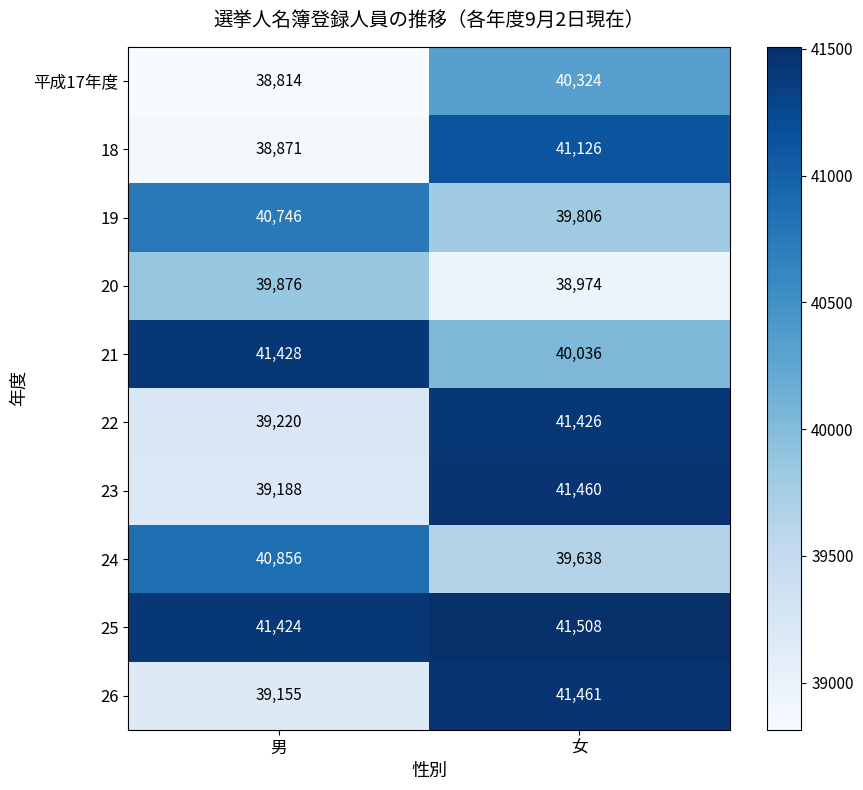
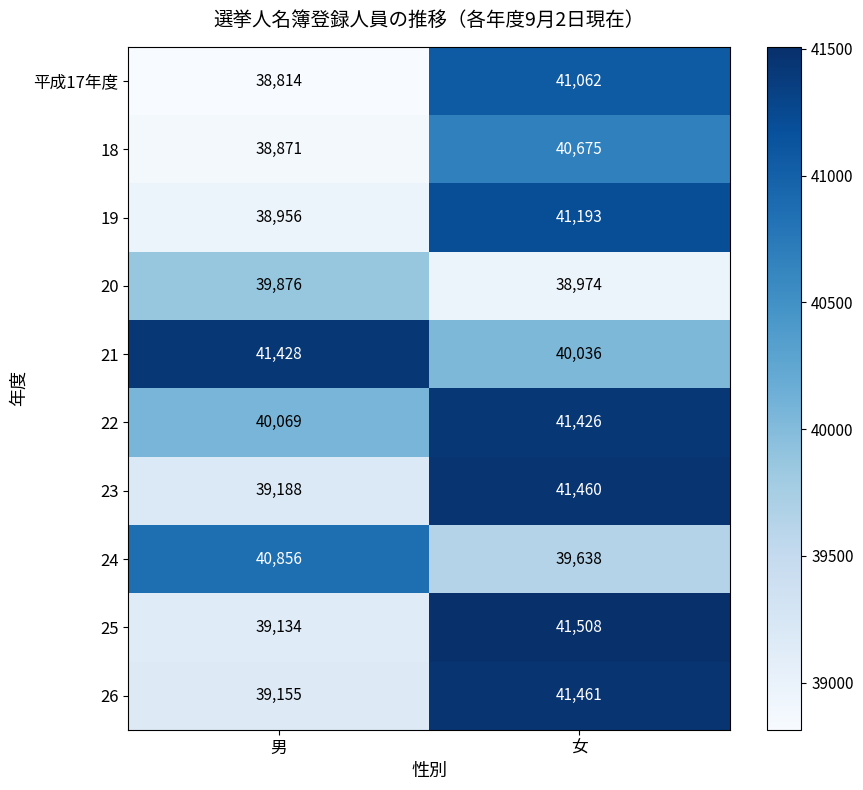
平成17年度, 女: 40,324 -> 41,062
18, 女: 41,126 -> 40,675
19, 男: 40,746 -> 38,956
19, 女: 39,806 -> 41,193
22, 男: 39,220 -> 40,069
25, 男: 41,424 -> 39,134
